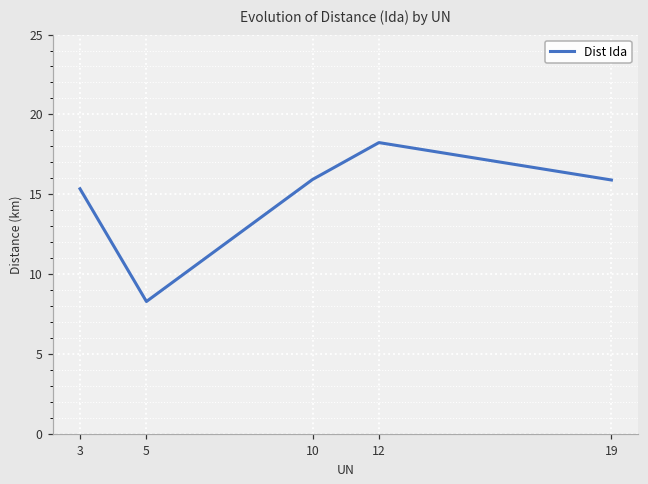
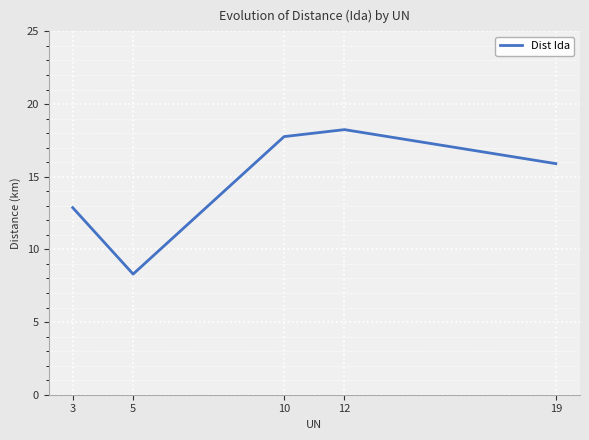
3: 15.4 -> 12.9
10: 15.9 -> 17.8
